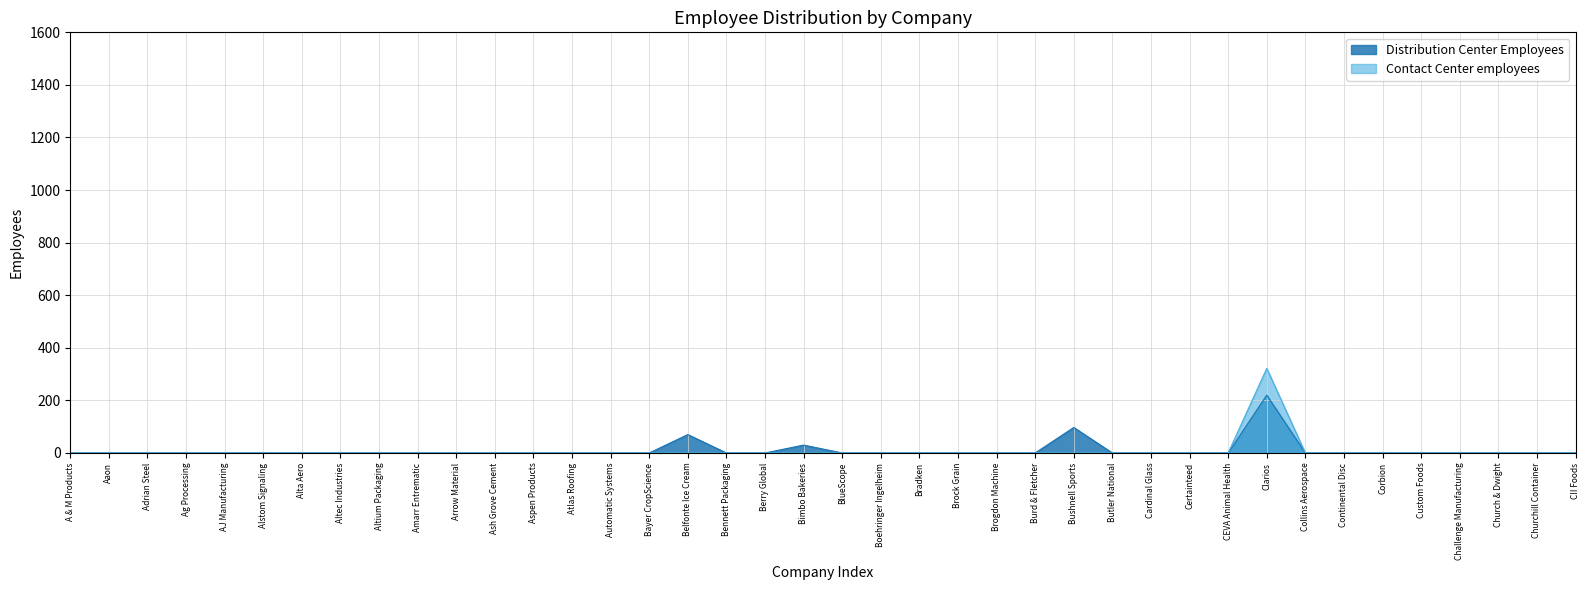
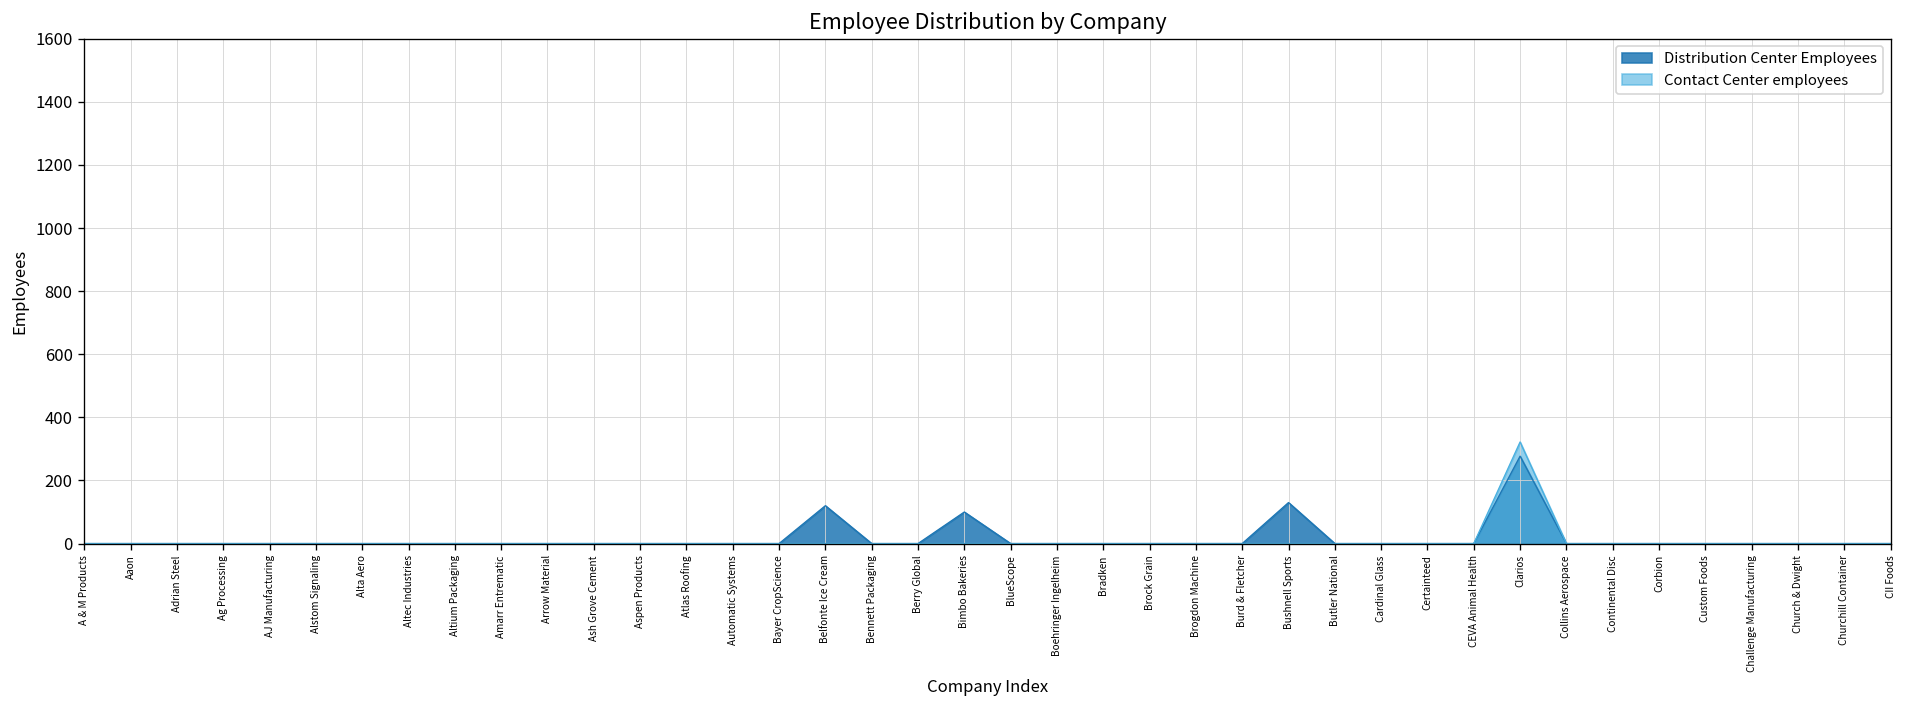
Distribution Center Employees, Belfonte Ice Cream: 70 -> 120
Distribution Center Employees, Bimbo Bakeries: 30 -> 100
Distribution Center Employees, Bushnell Sports: 100 -> 130
Distribution Center Employees, Clarios: 220 -> 280
